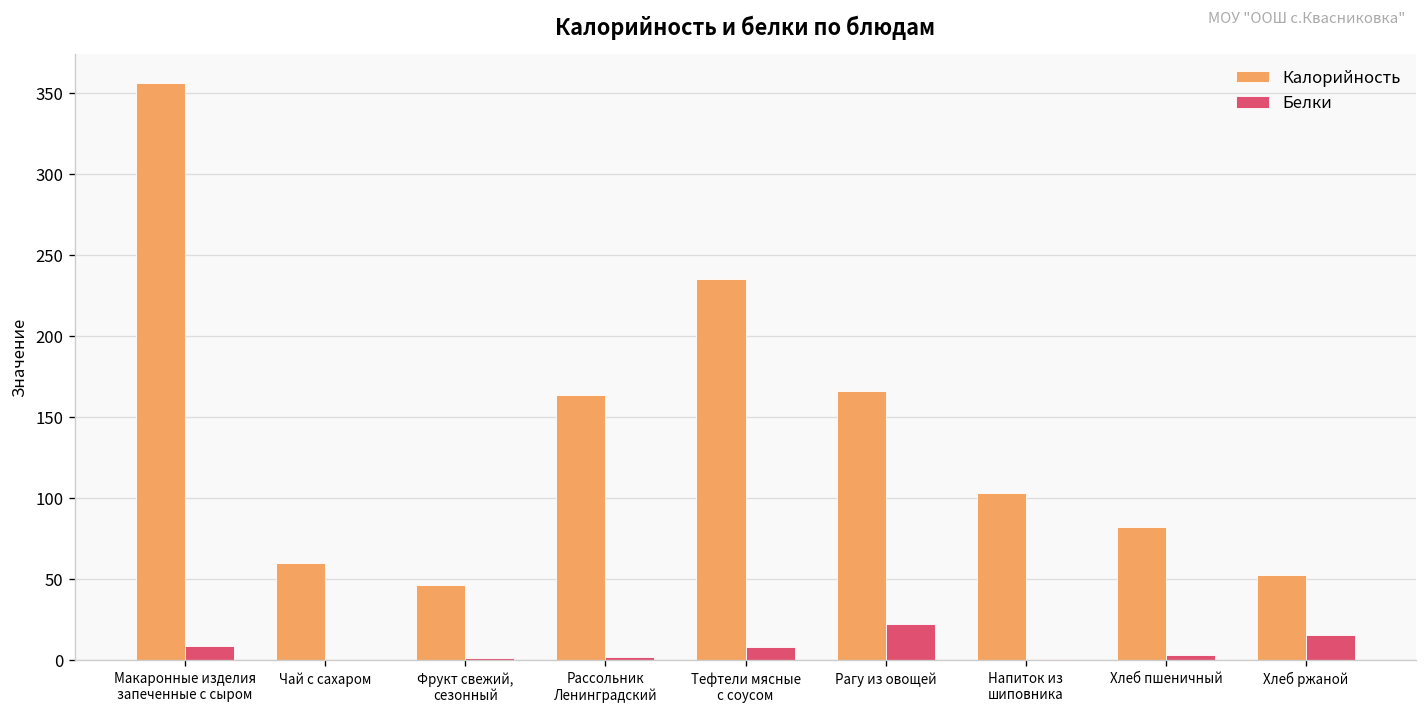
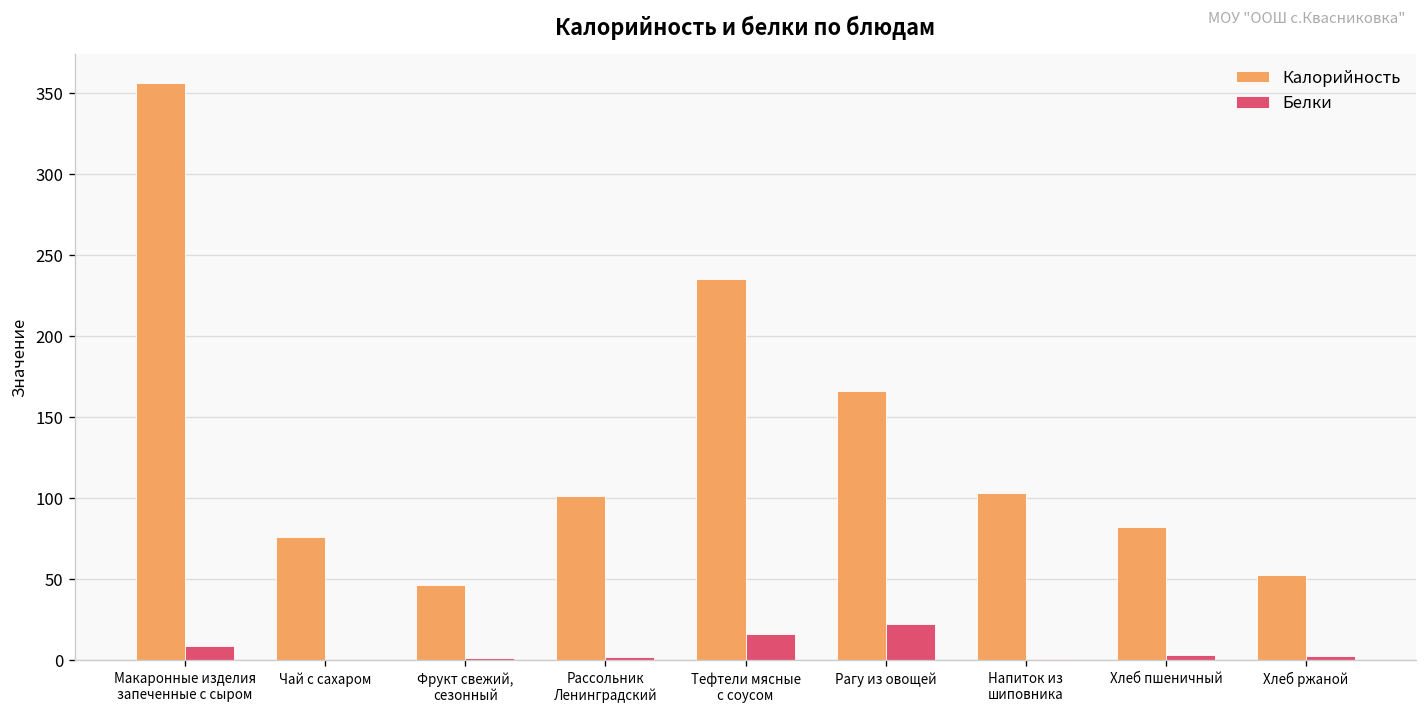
Калорийность, Чай с сахаром: 60 -> 76
Калорийность, Рассольник Ленинградский: 164 -> 101
Белки, Тефтели мясные с соусом: 8 -> 16
Белки, Хлеб ржаной: 15 -> 2
